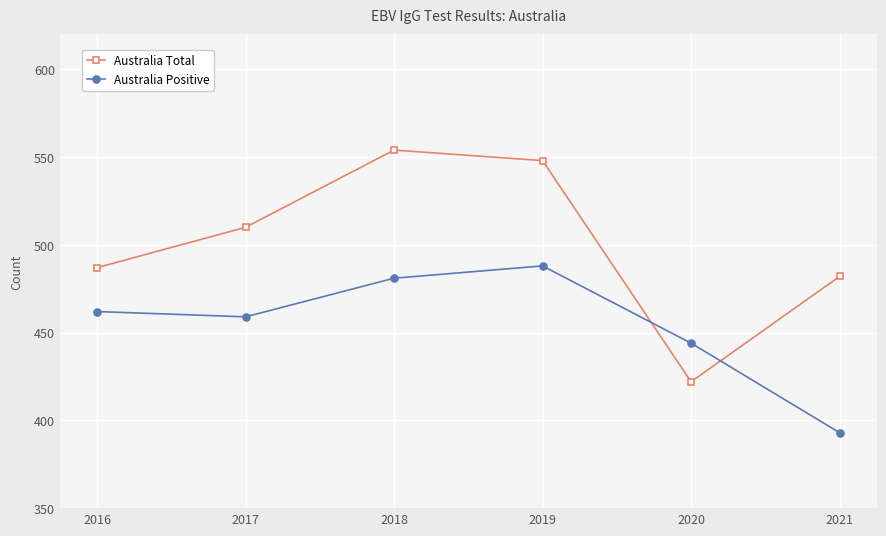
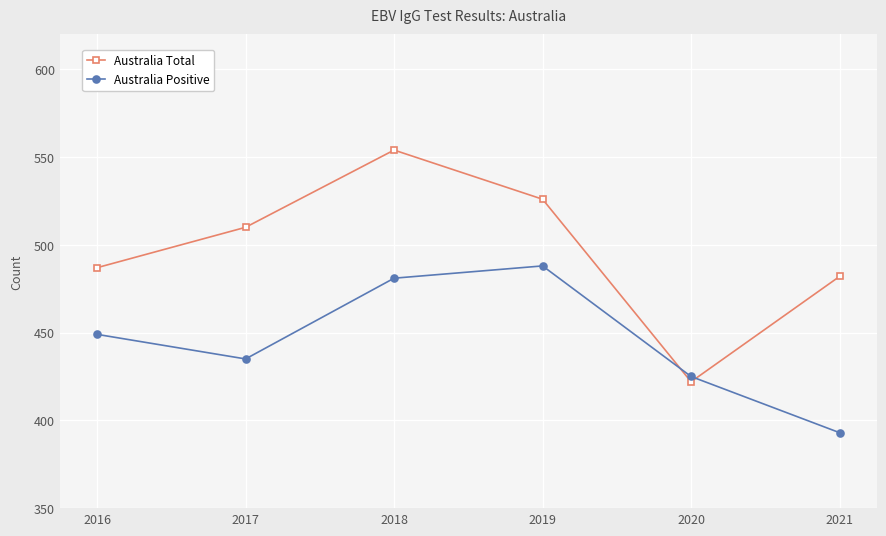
Australia Positive, 2016: 462 -> 449
Australia Positive, 2017: 459 -> 435
Australia Total, 2019: 548 -> 526
Australia Positive, 2020: 444 -> 425
